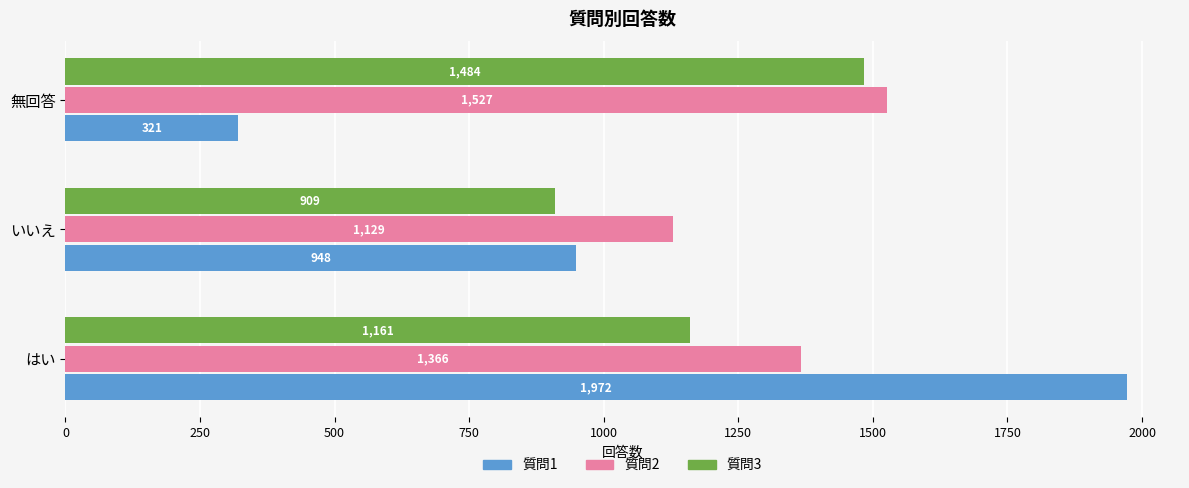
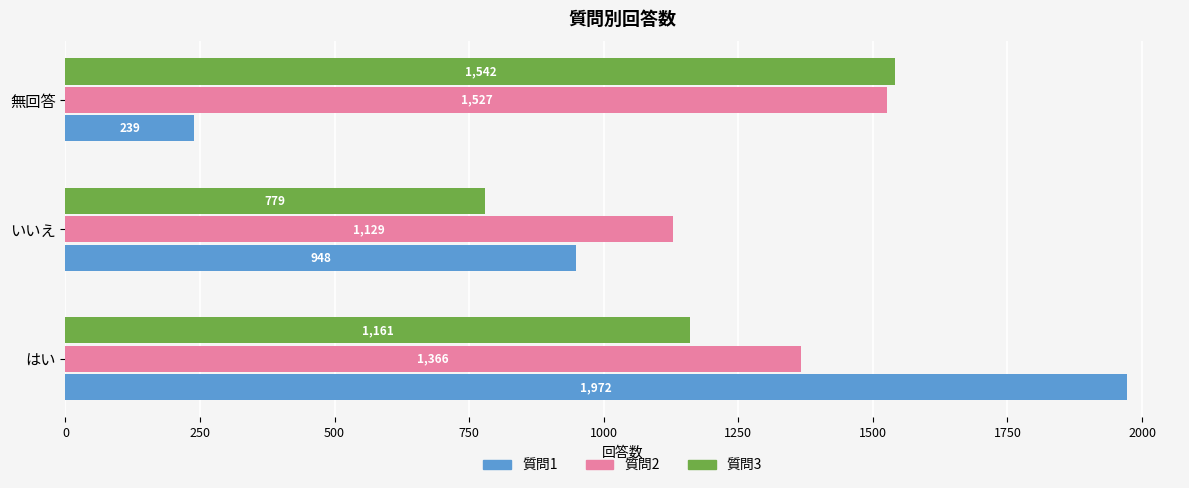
質問3, 無回答: 1,484 -> 1,542
質問1, 無回答: 321 -> 239
質問3, いいえ: 909 -> 779
